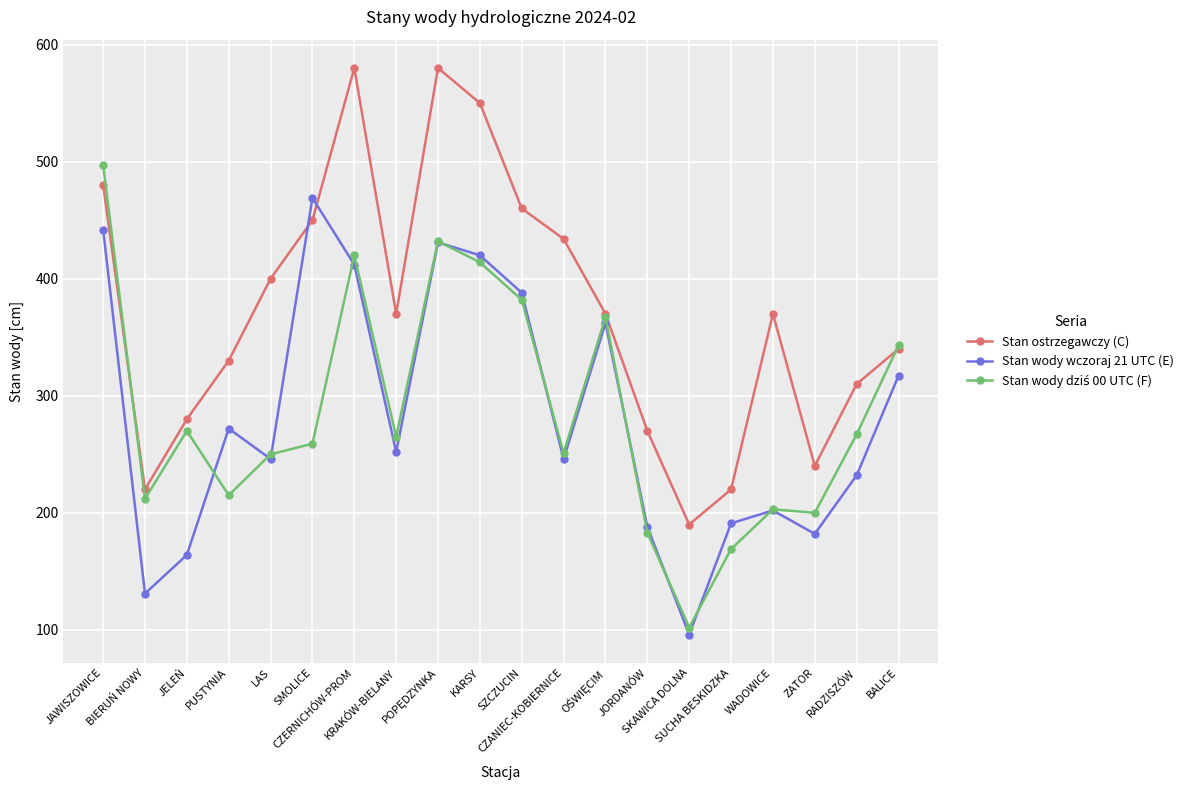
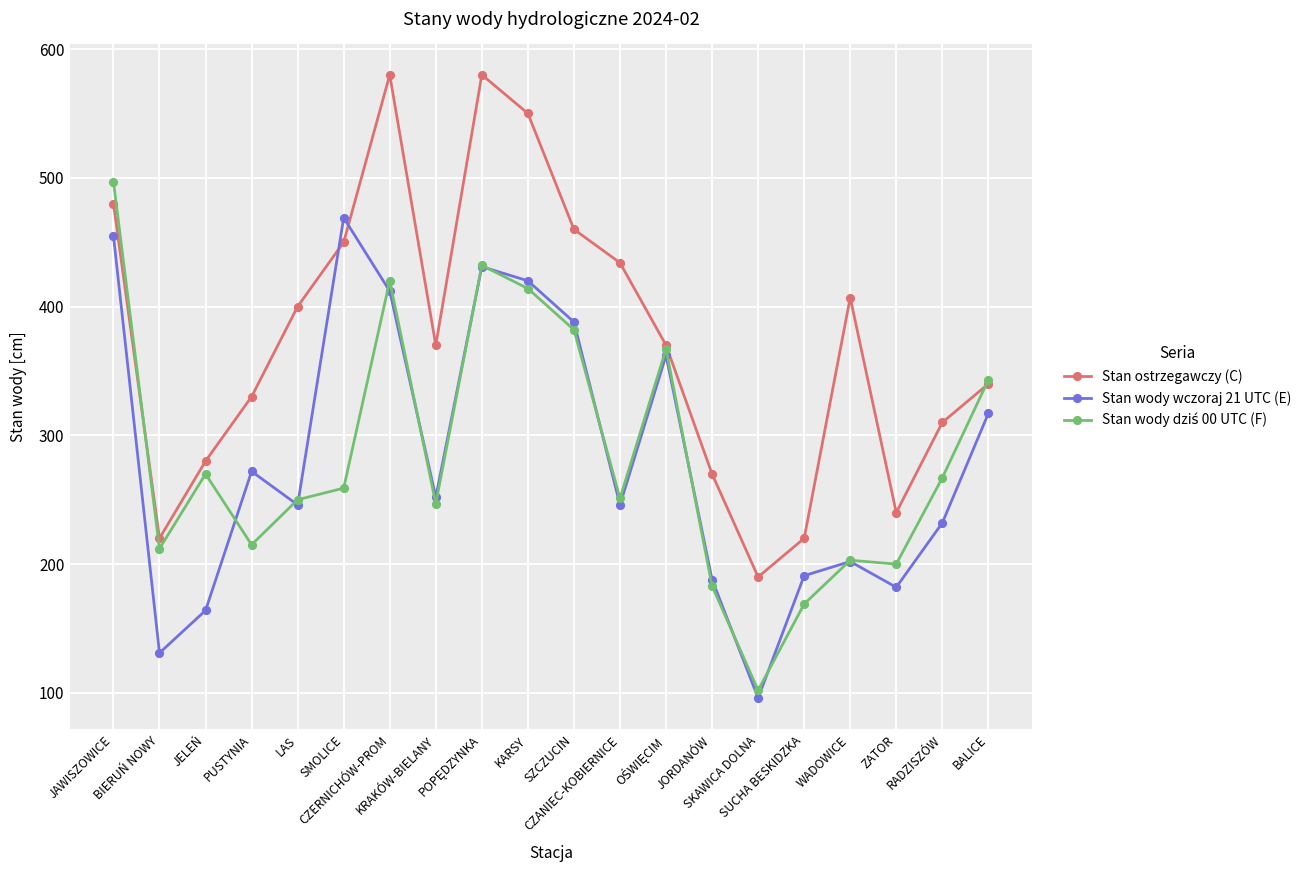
Stan wody wczoraj 21 UTC (E), JAWISZOWICE: 442 -> 455
Stan wody dziś 00 UTC (F), KRAKÓW-BIELANY: 265 -> 247
Stan ostrzegawczy (C), WADOWICE: 370 -> 407
